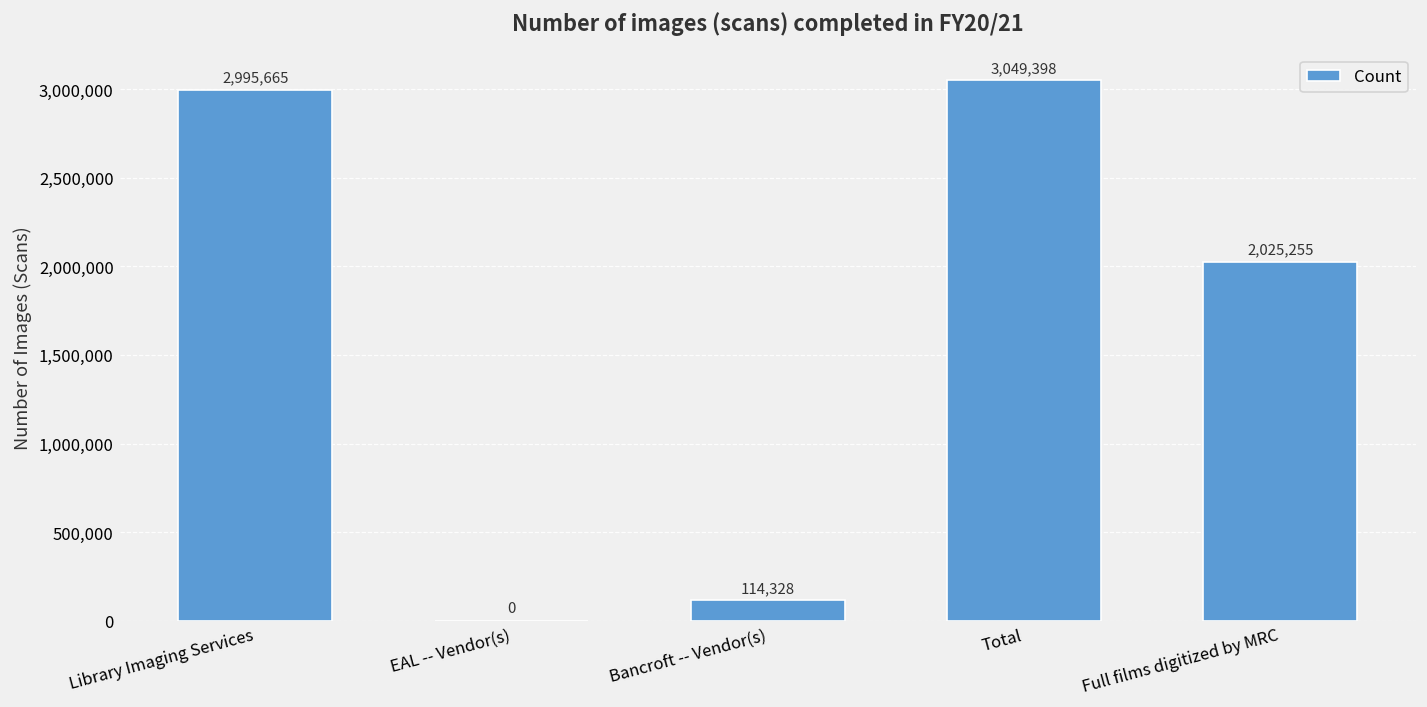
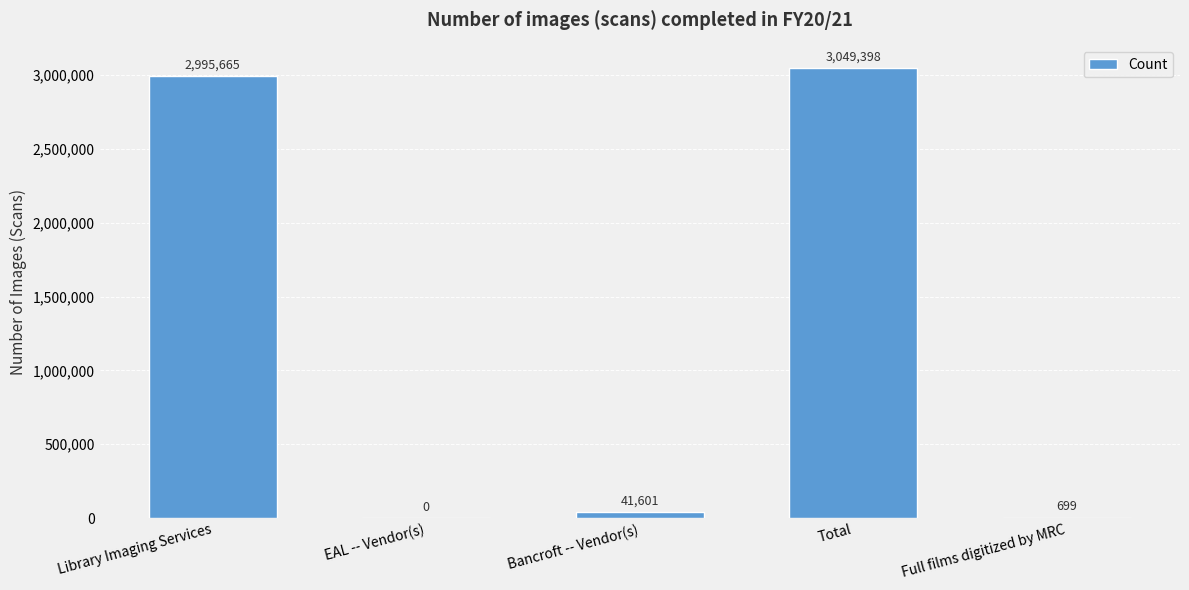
Bancroft -- Vendor(s): 114,328 -> 41,601
Full films digitized by MRC: 2,025,255 -> 699
